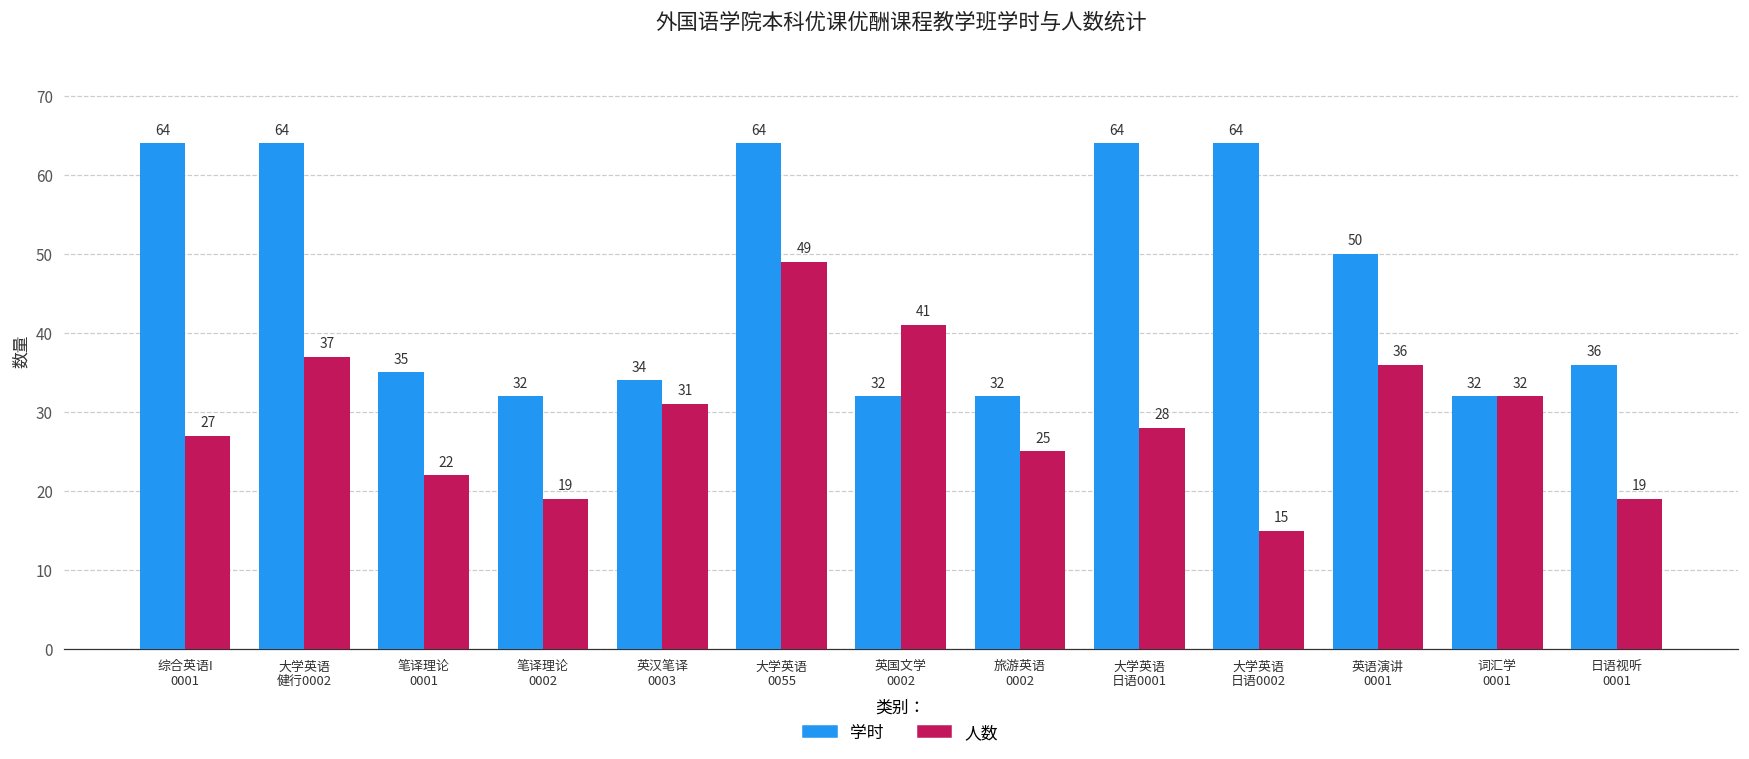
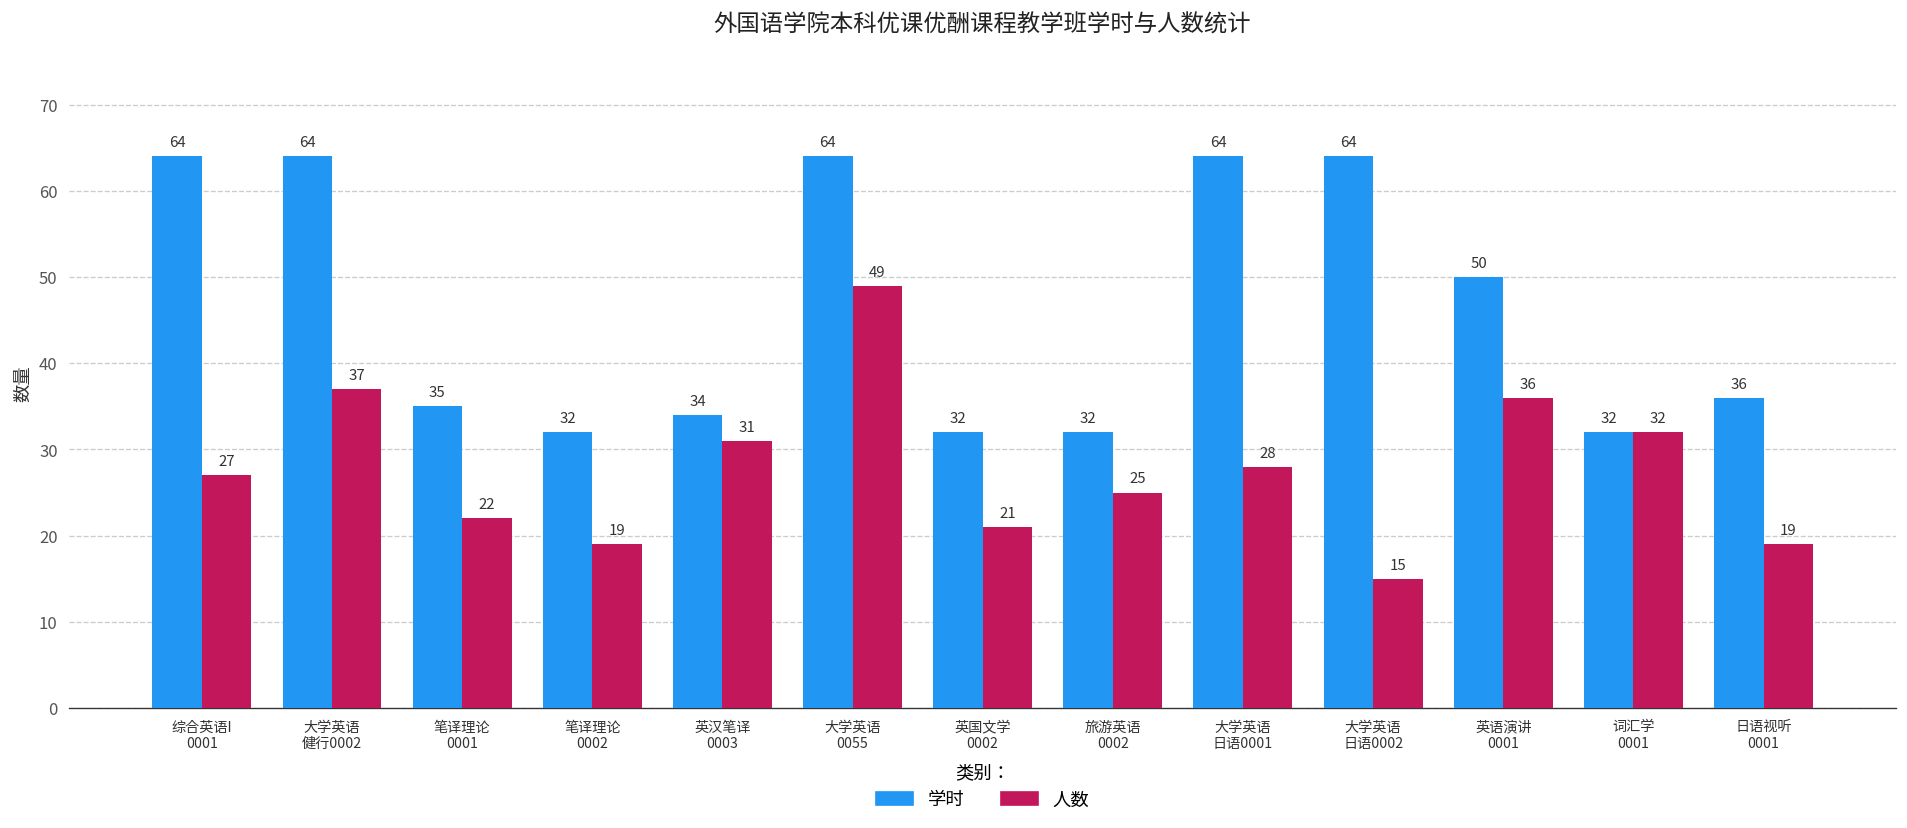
人数, 英国文学 0002: 41 -> 21
